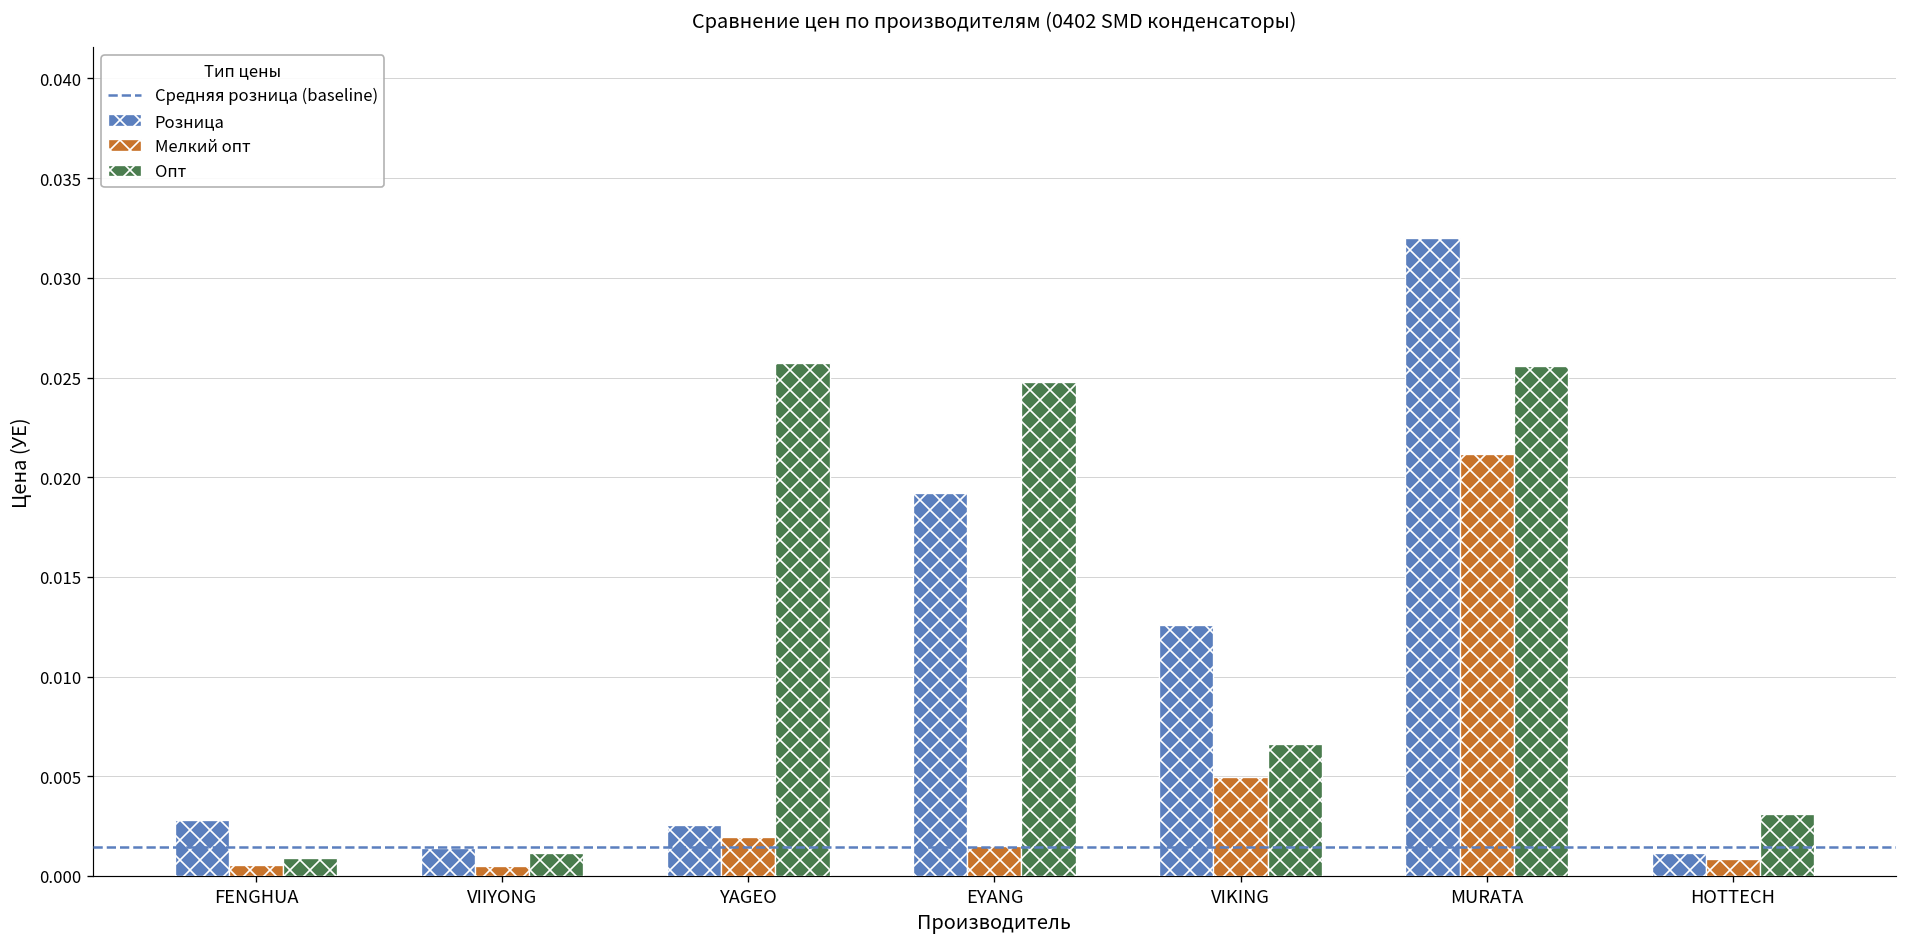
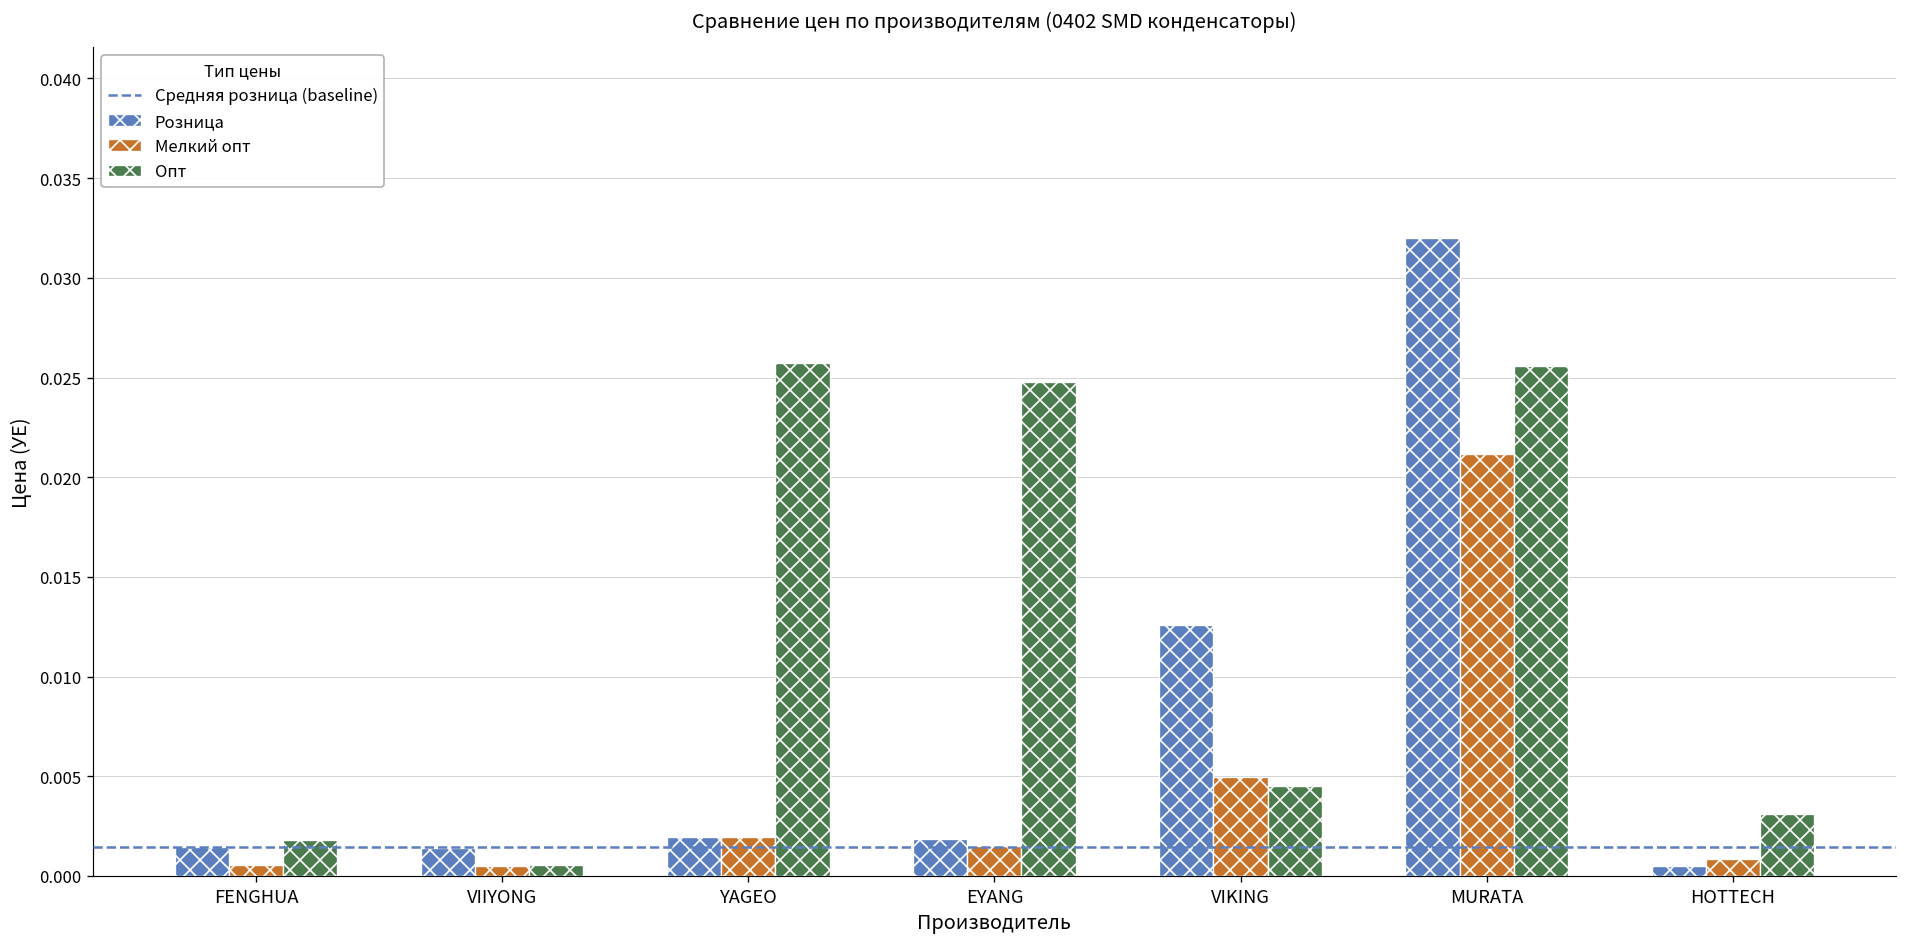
Розница, FENGHUA: 0.0028 -> 0.0015
Опт, FENGHUA: 0.0009 -> 0.0018
Опт, VIIYONG: 0.0011 -> 0.0005
Розница, YAGEO: 0.0025 -> 0.0020
Розница, EYANG: 0.0192 -> 0.0019
Опт, VIKING: 0.0066 -> 0.0045
Розница, HOTTECH: 0.0012 -> 0.0005
